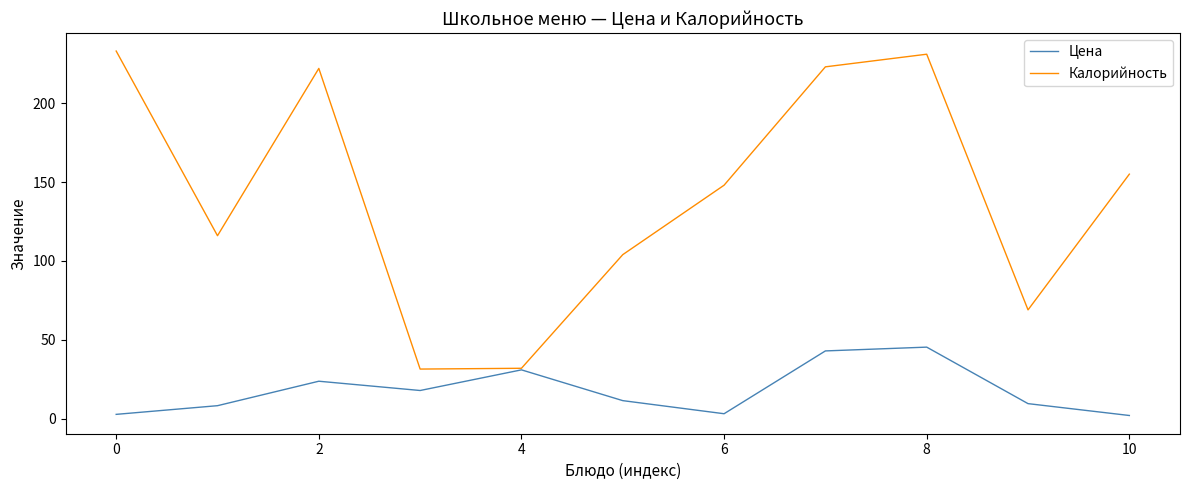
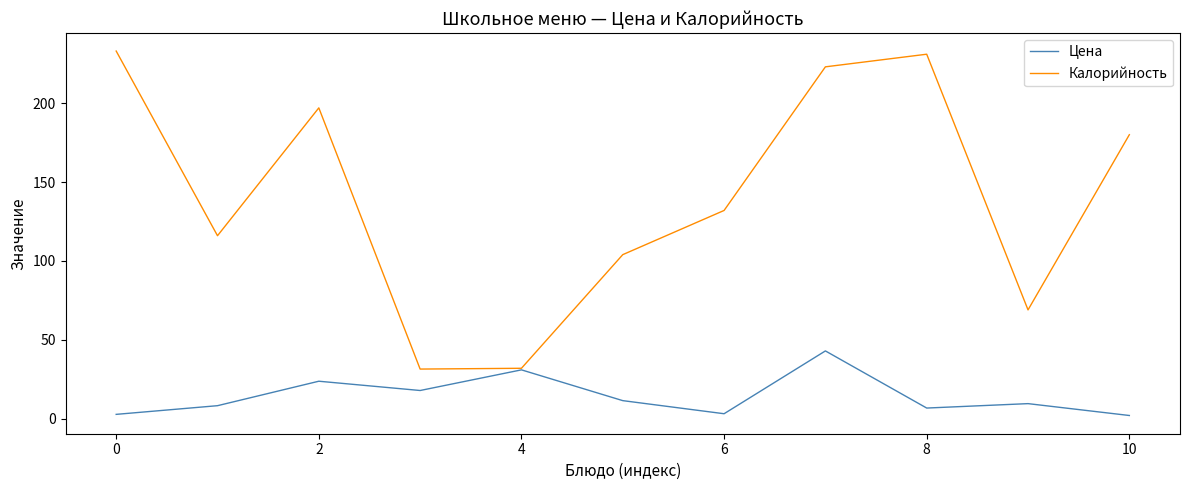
Калорийность, 2: 222 -> 197
Калорийность, 6: 148 -> 132
Цена, 8: 45 -> 7
Калорийность, 10: 155 -> 180
